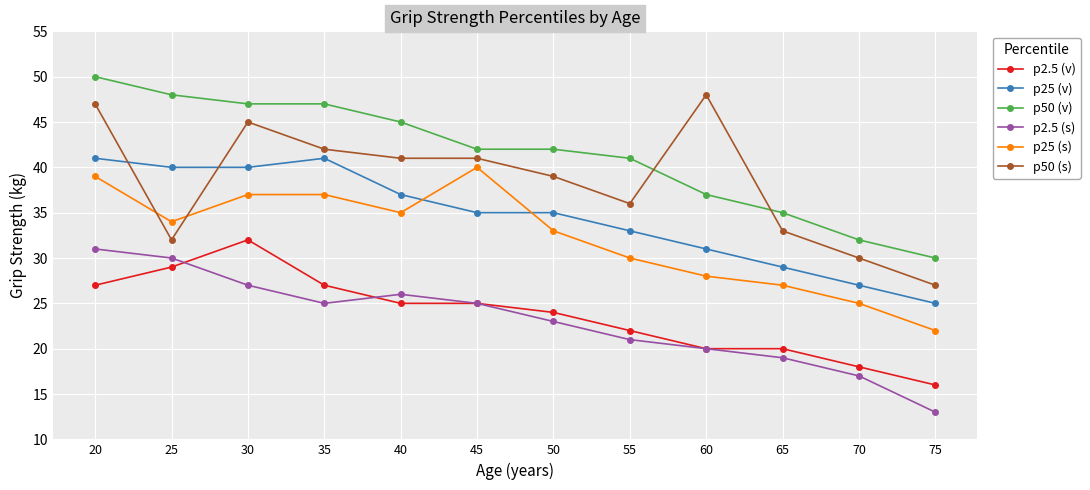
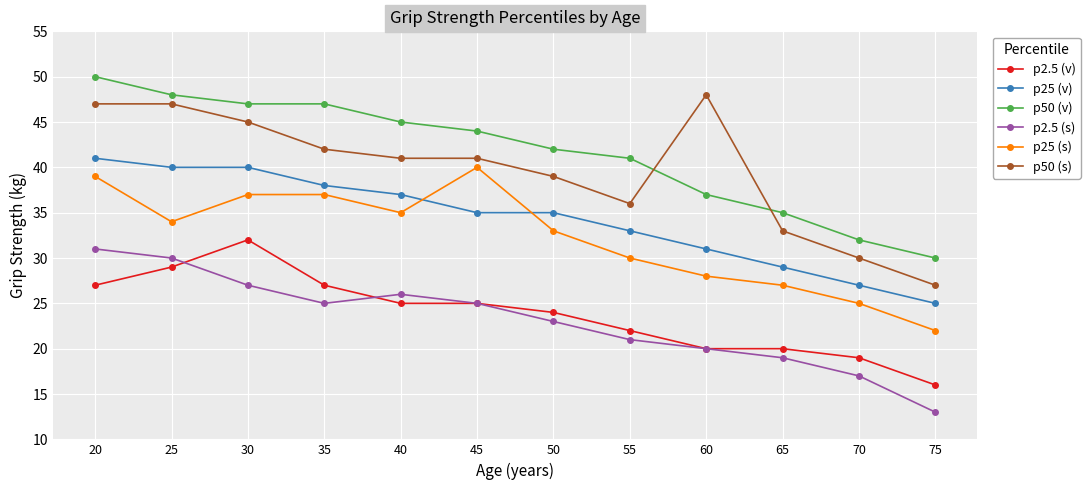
p50 (s), 25: 32 -> 47
p25 (v), 35: 41 -> 38
p50 (v), 45: 42 -> 44
p2.5 (v), 70: 18 -> 19
